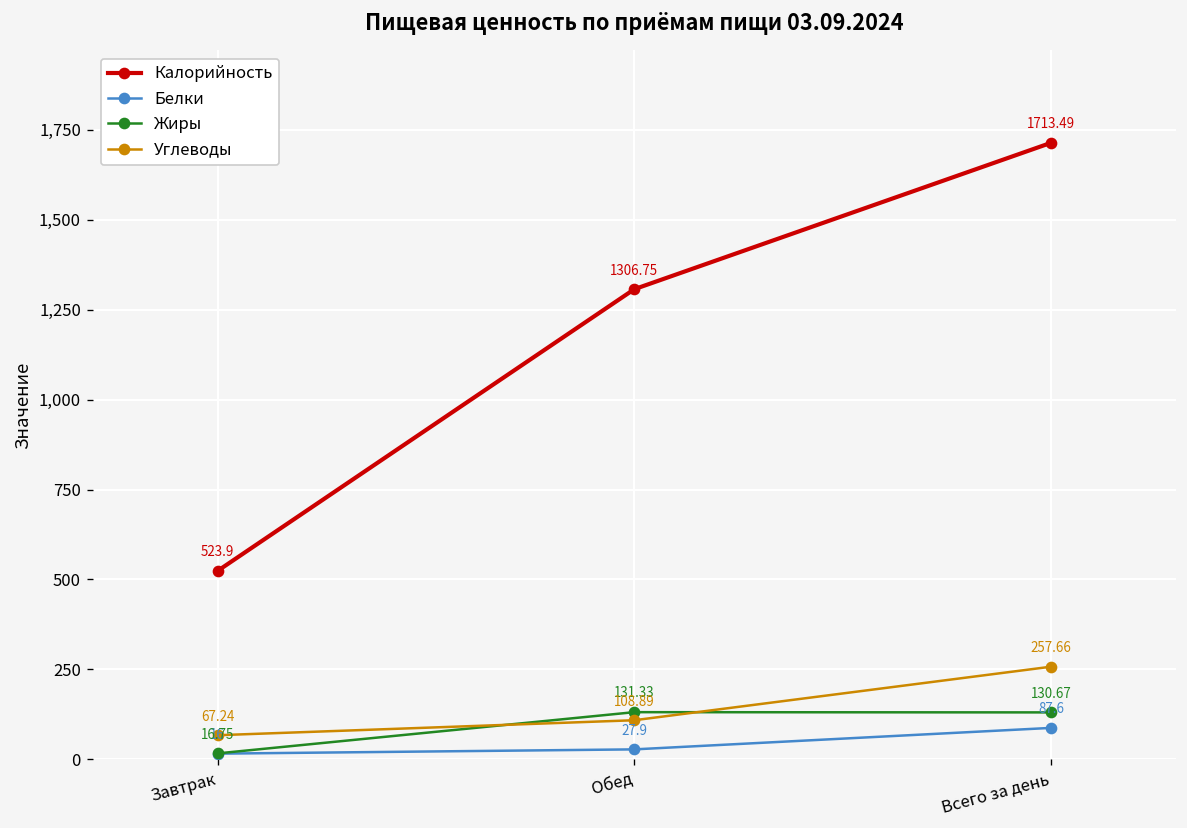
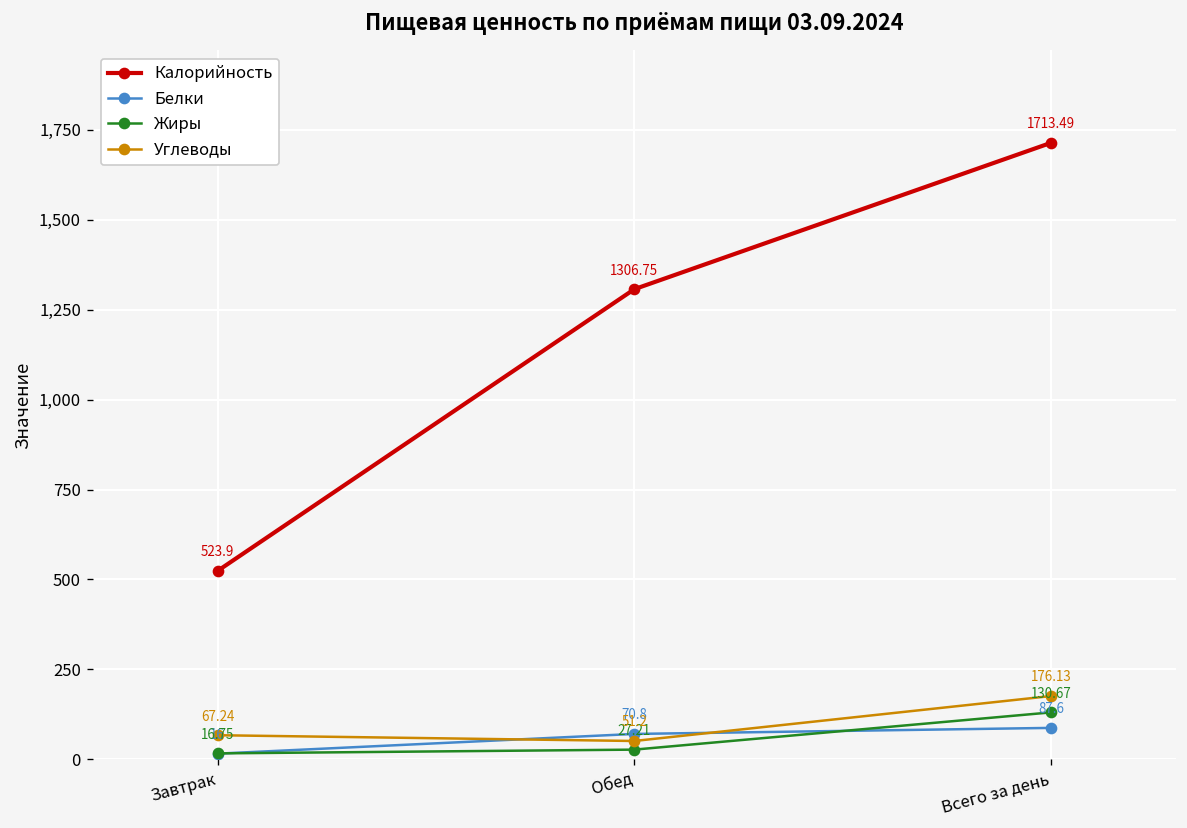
Белки, Обед: 27.9 -> 70.8
Жиры, Обед: 131.33 -> 27.21
Углеводы, Обед: 108.89 -> 51.2
Углеводы, Всего за день: 257.66 -> 176.13
